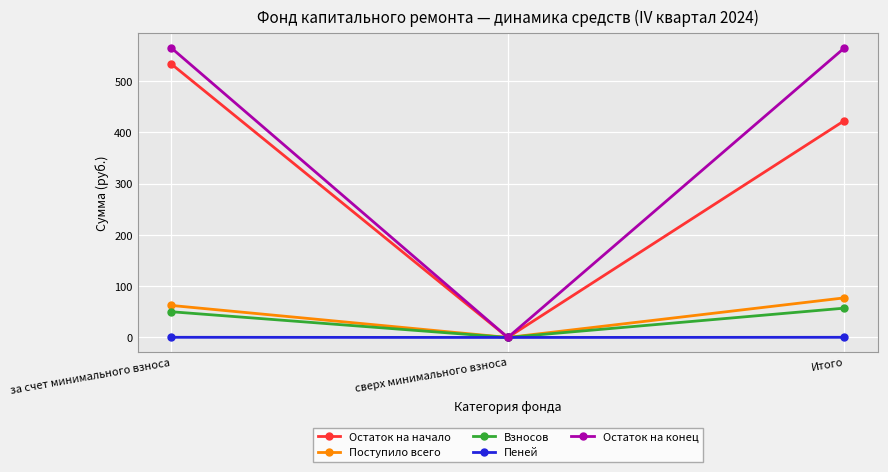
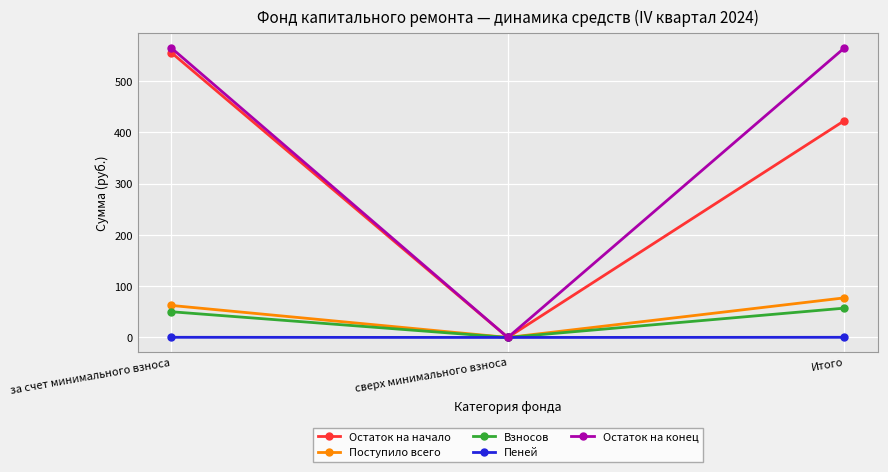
Остаток на начало, за счет минимального взноса: 530 -> 560
